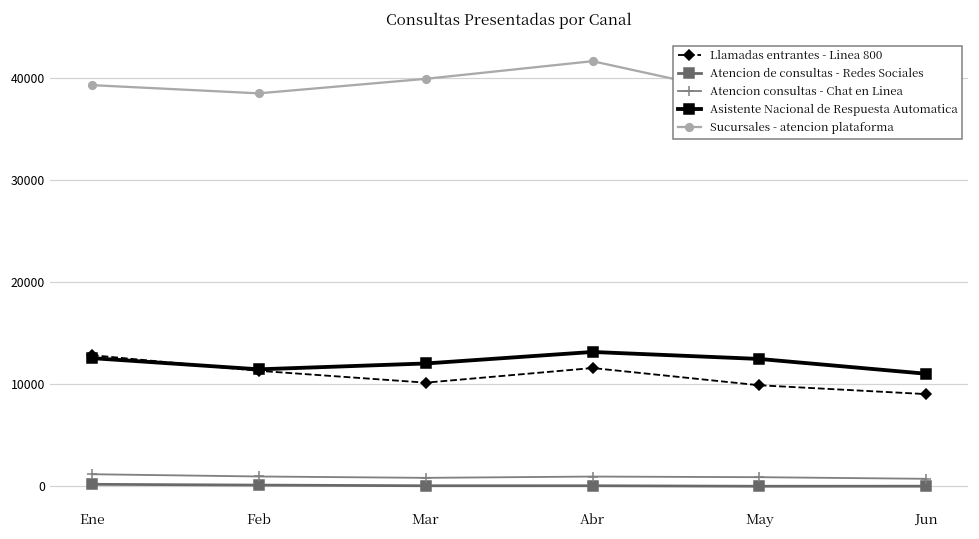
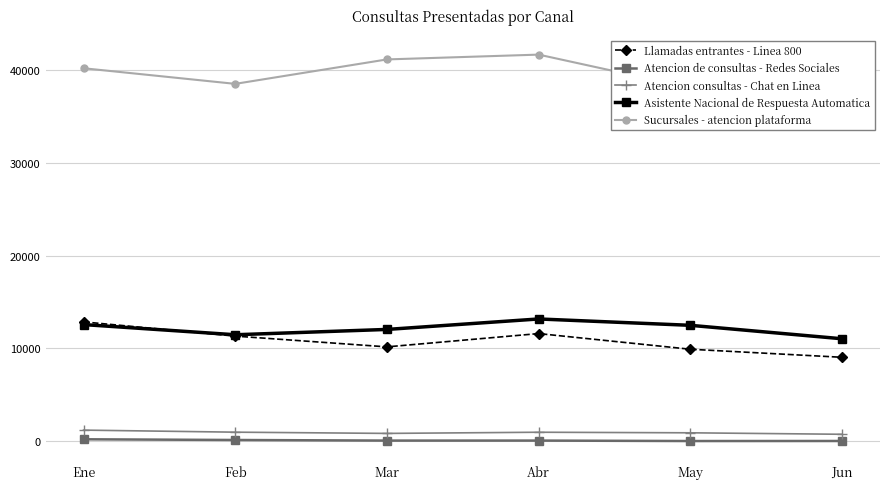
Sucursales - atencion plataforma, Ene: 39000 -> 40000
Sucursales - atencion plataforma, Mar: 40000 -> 41000
